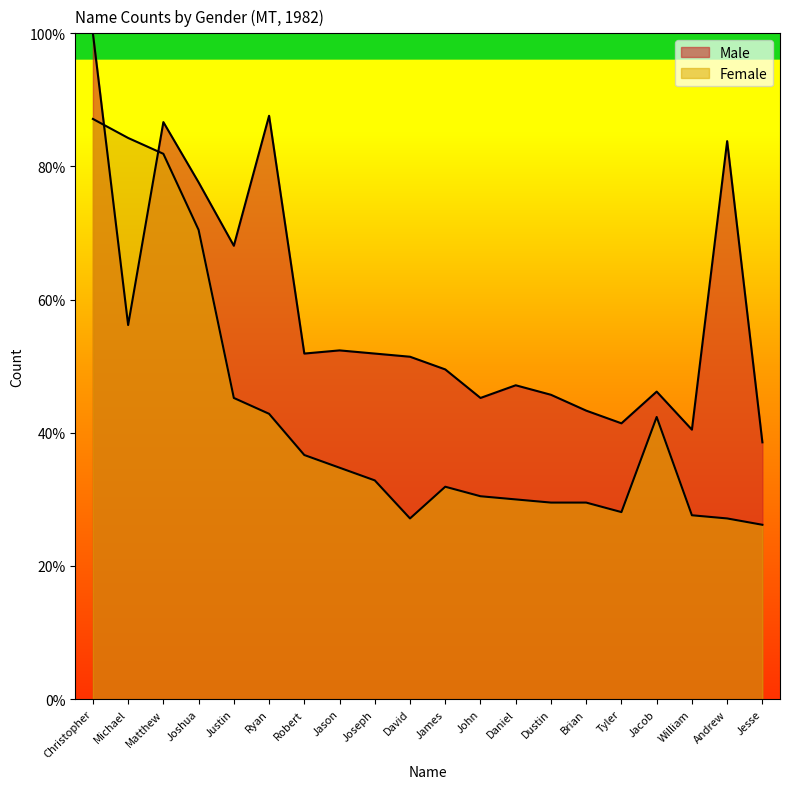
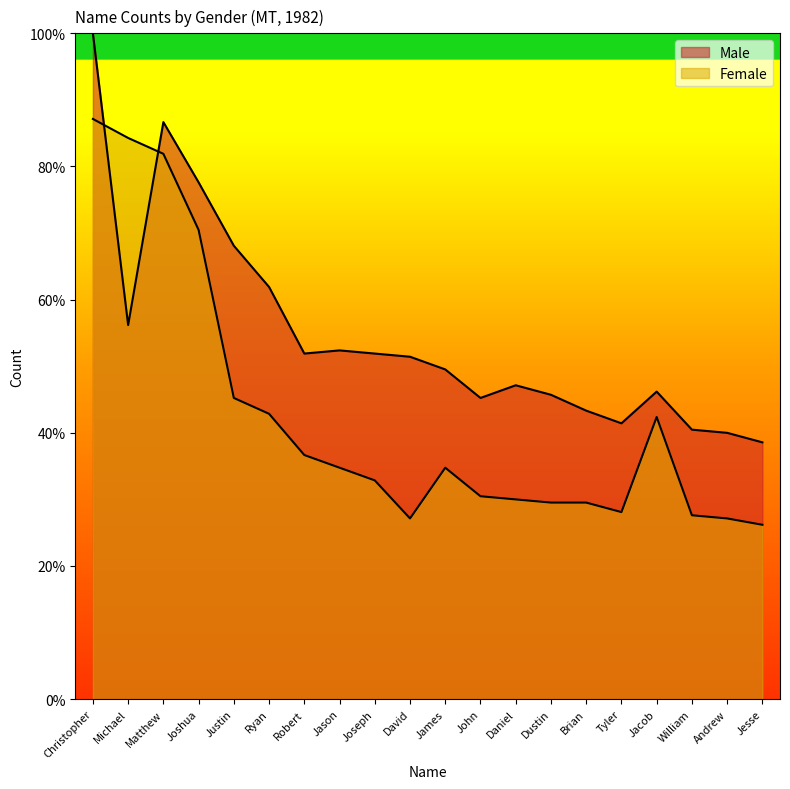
Male, Ryan: 88% -> 62%
Female, James: 32% -> 35%
Male, Andrew: 84% -> 40%
